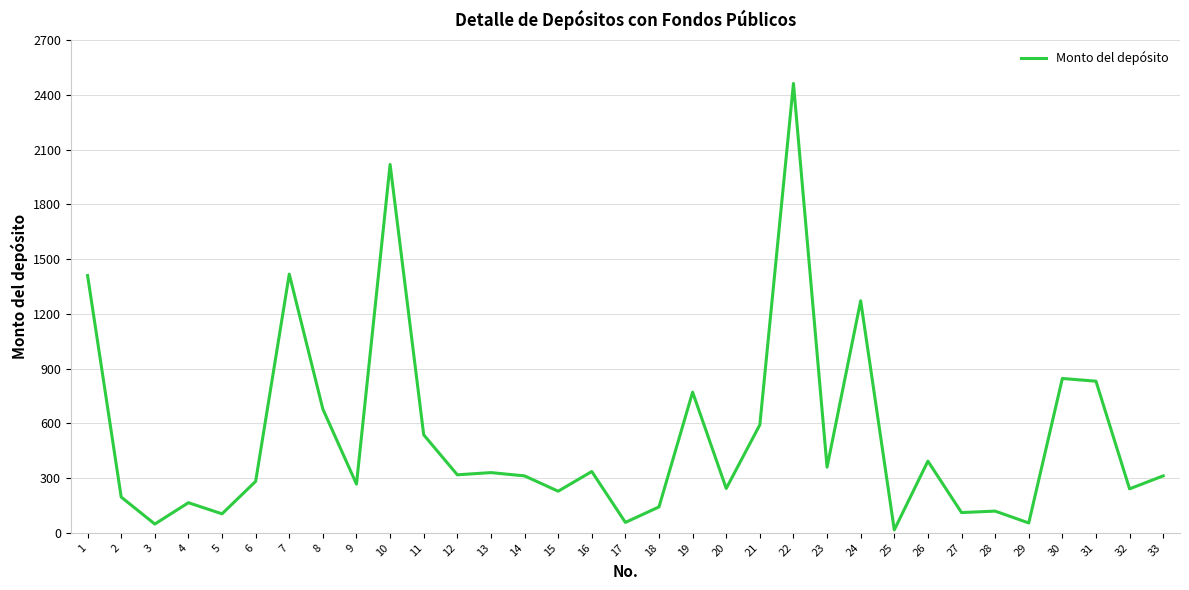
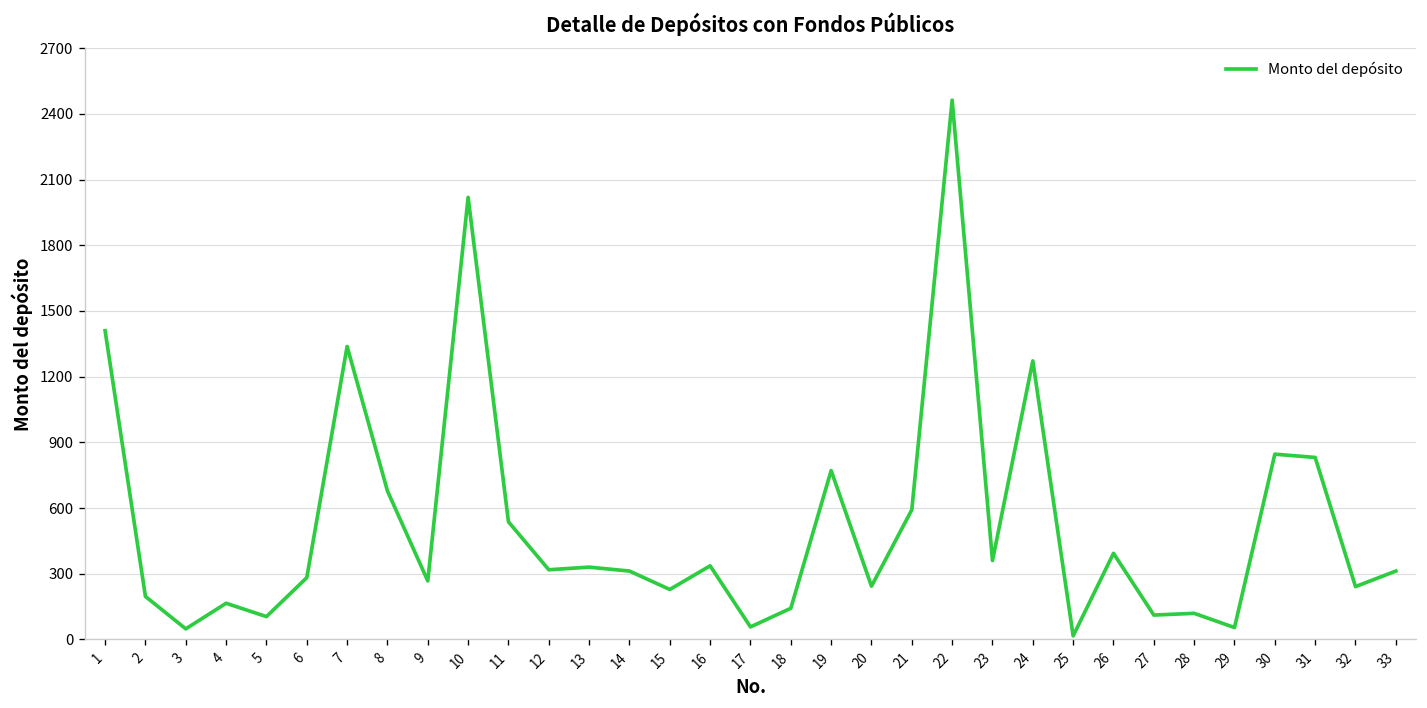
7: 1420 -> 1340
